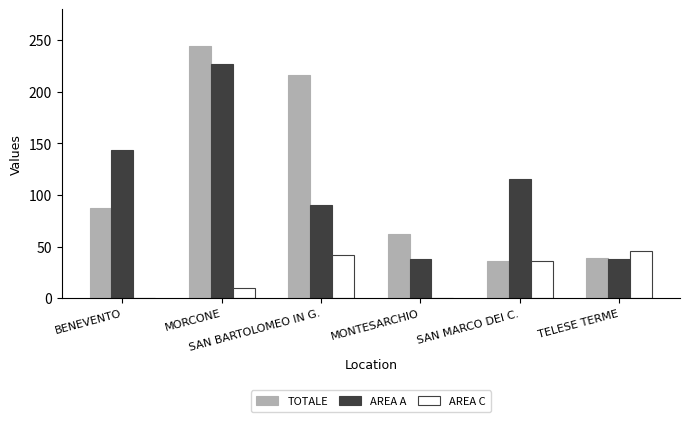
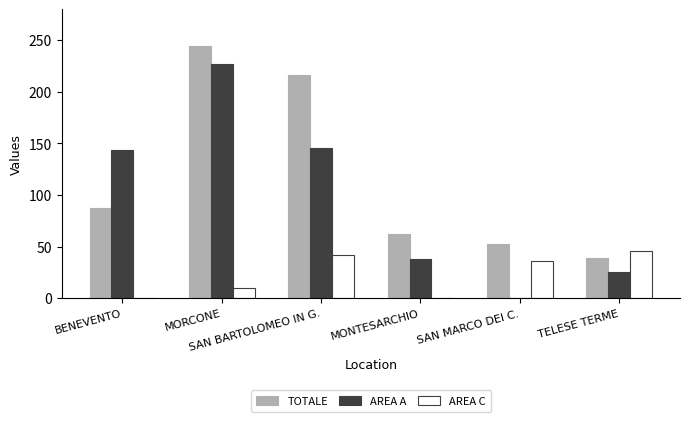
AREA A, SAN BARTOLOMEO IN G.: 90 -> 146
TOTALE, SAN MARCO DEI C.: 36 -> 53
AREA A, SAN MARCO DEI C.: 116 -> 0
AREA A, TELESE TERME: 38 -> 25
